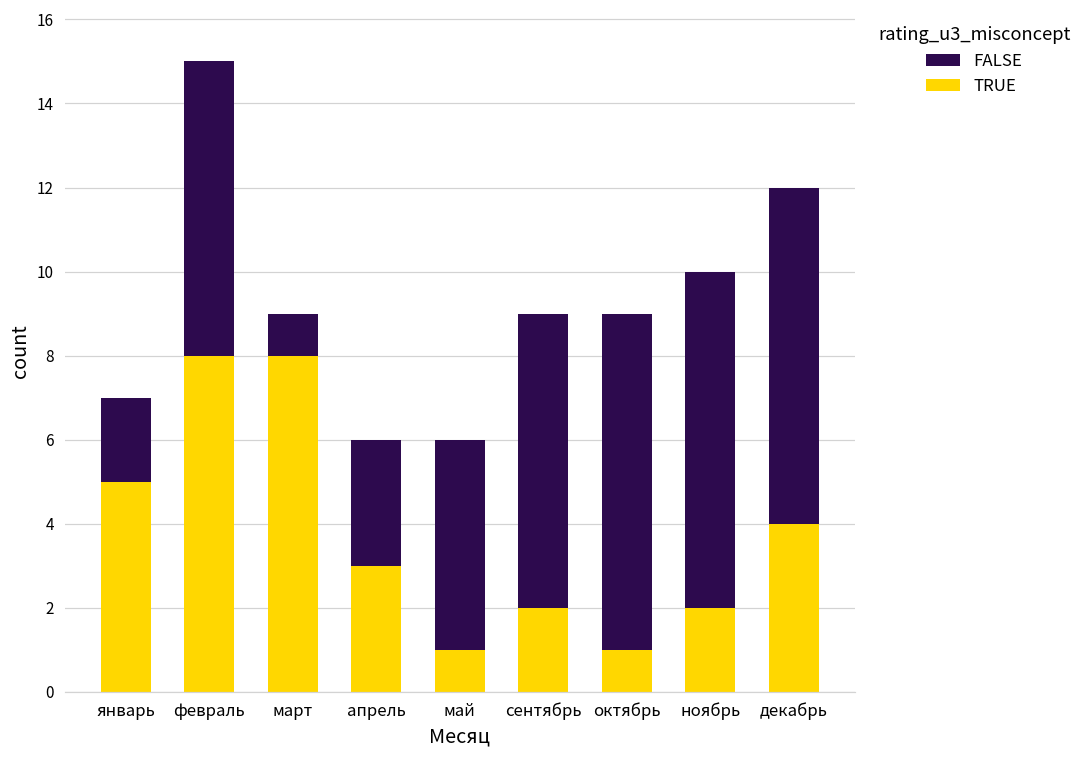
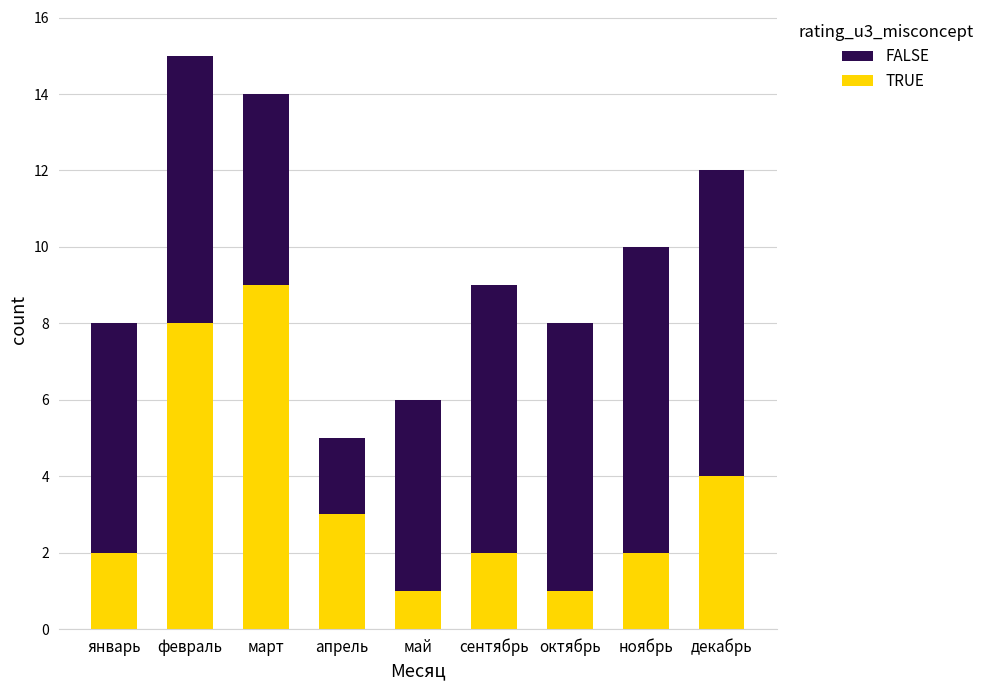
TRUE, январь: 5 -> 2
FALSE, январь: 2 -> 6
TRUE, март: 8 -> 9
FALSE, март: 1 -> 5
FALSE, апрель: 3 -> 2
FALSE, октябрь: 8 -> 7
